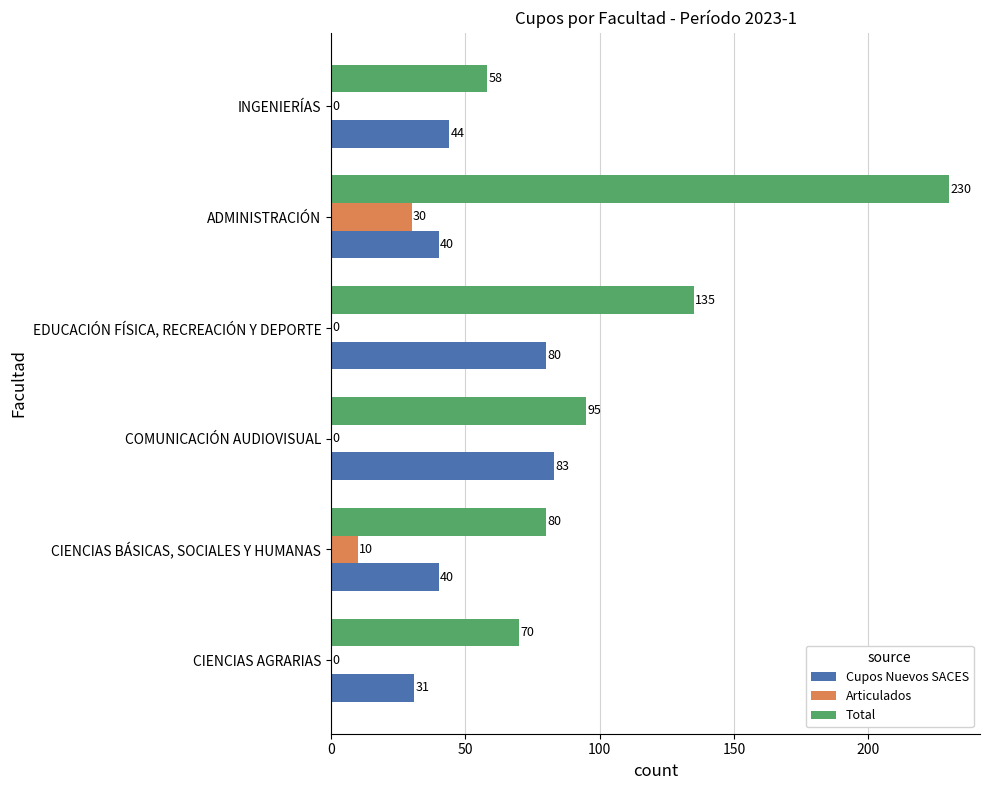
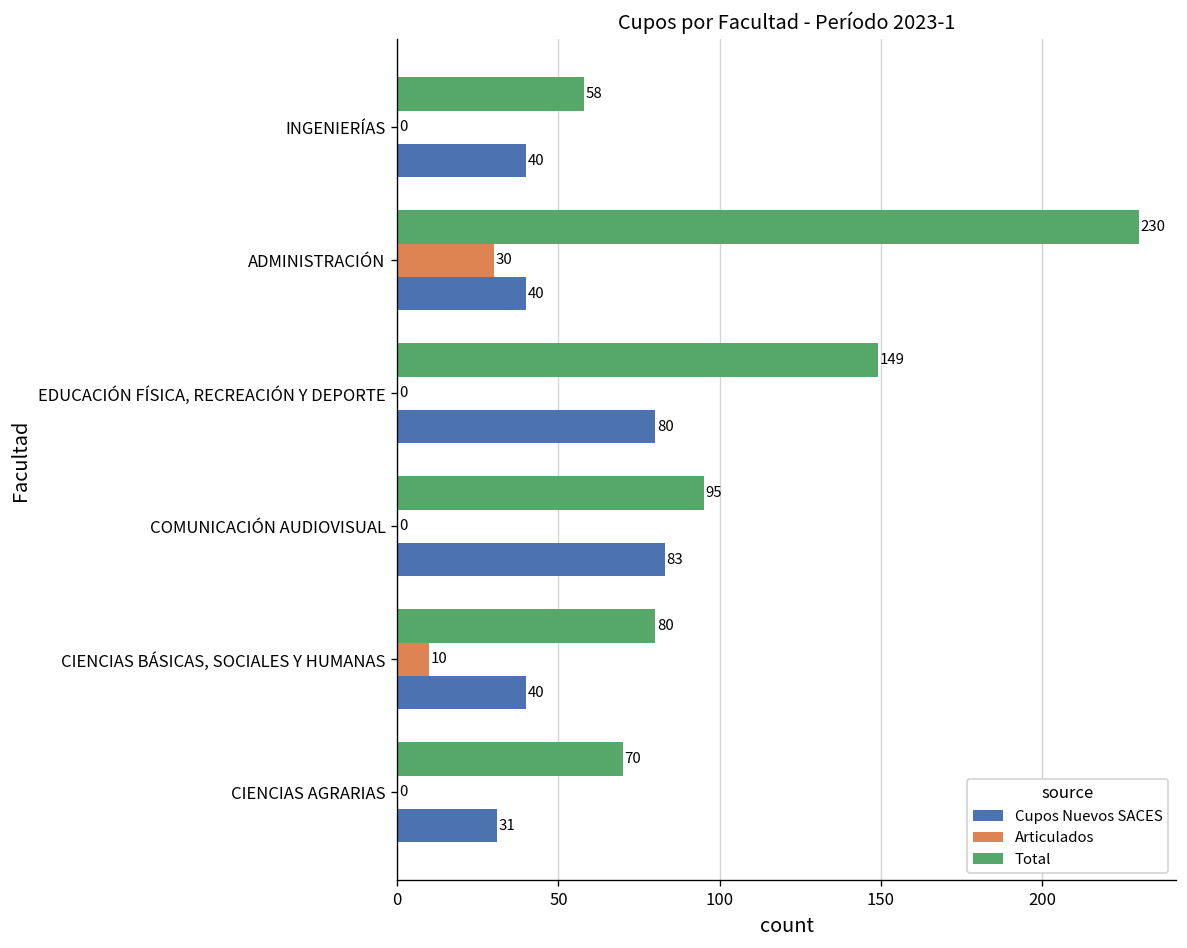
Cupos Nuevos SACES, INGENIERÍAS: 44 -> 40
Total, EDUCACIÓN FÍSICA, RECREACIÓN Y DEPORTE: 135 -> 149
